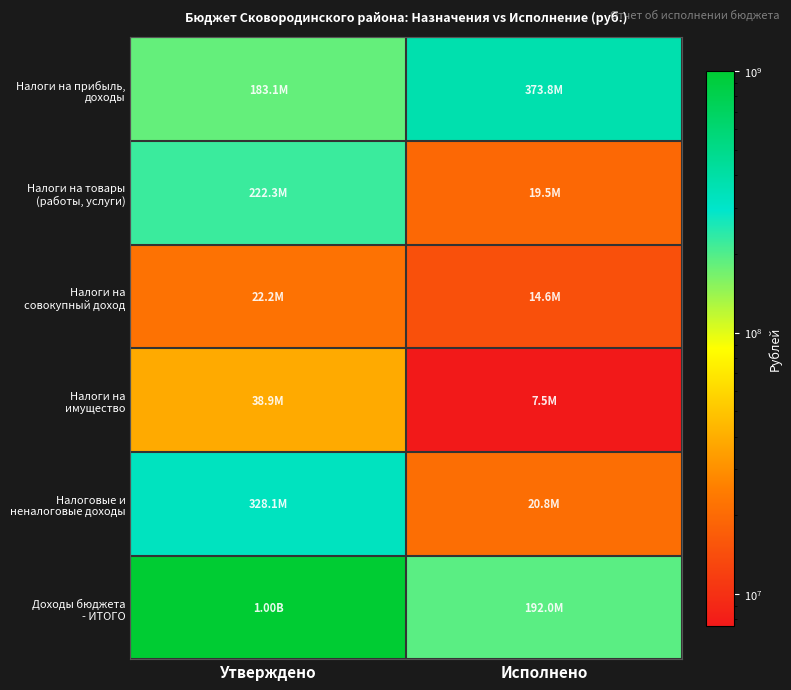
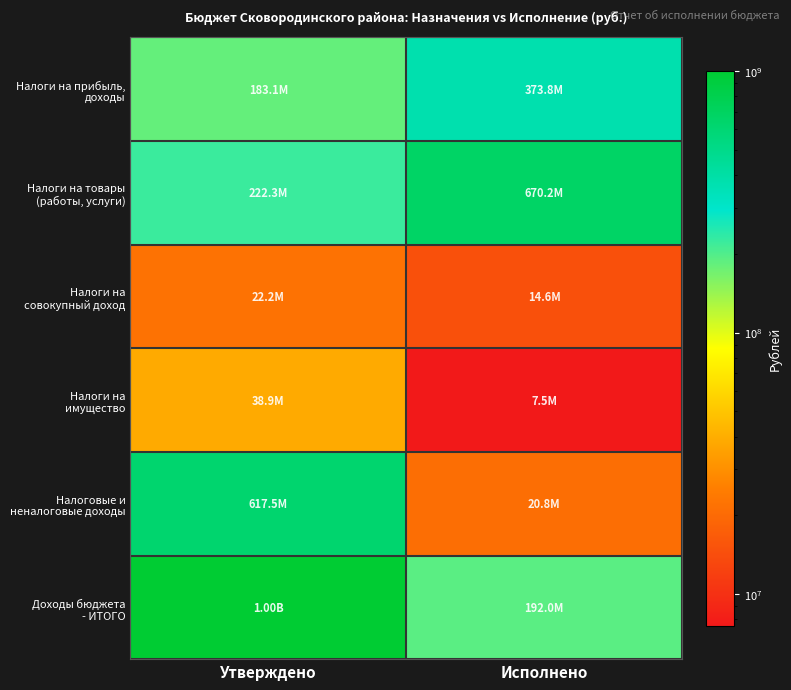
Налоги на товары (работы, услуги), Исполнено: 19.5M -> 670.2M
Налоговые и неналоговые доходы, Утверждено: 328.1M -> 617.5M
